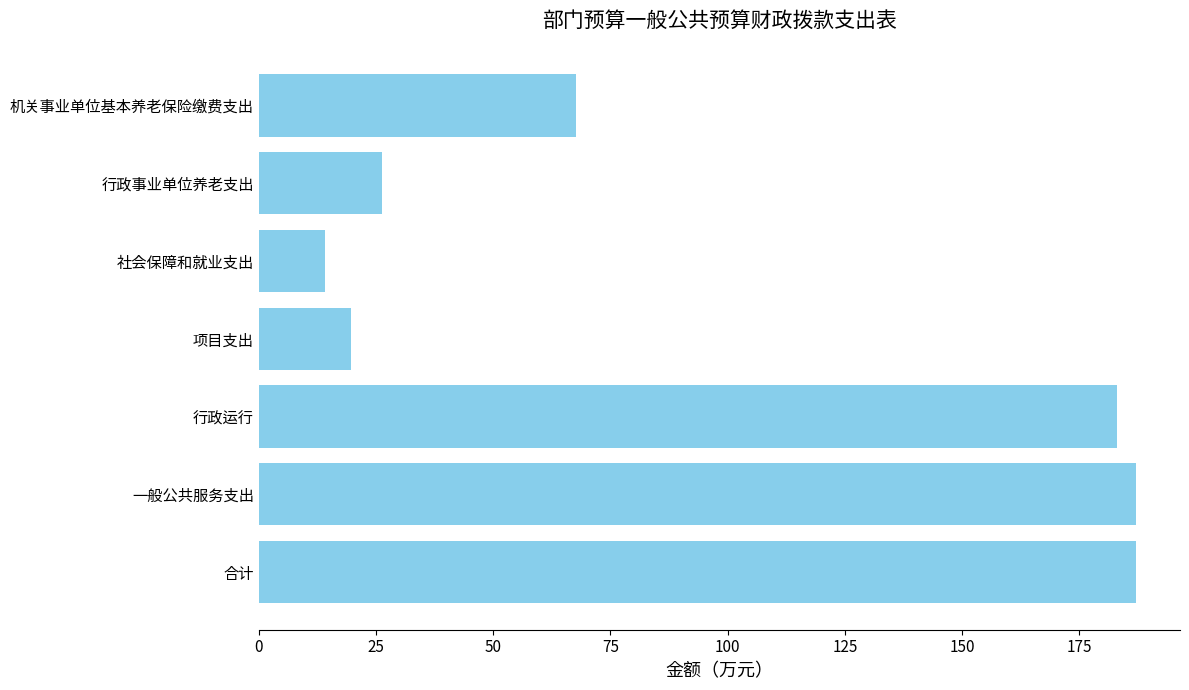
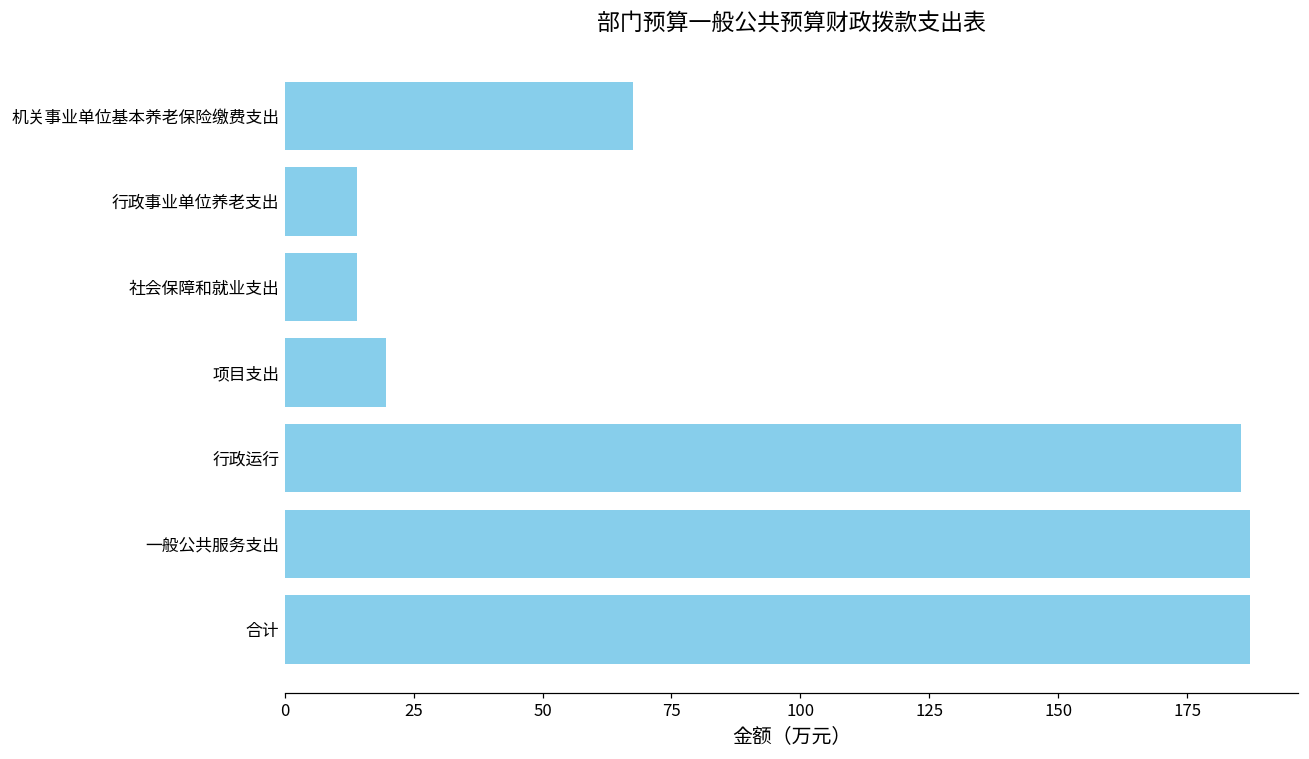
行政事业单位养老支出: 26 -> 14
行政运行: 183 -> 185
